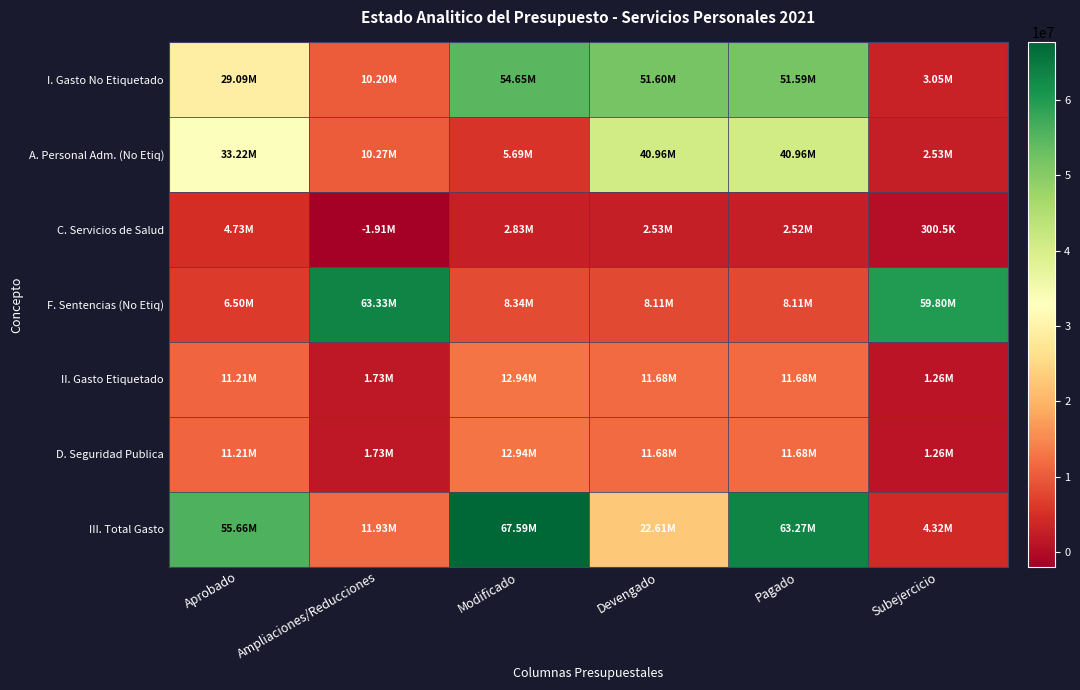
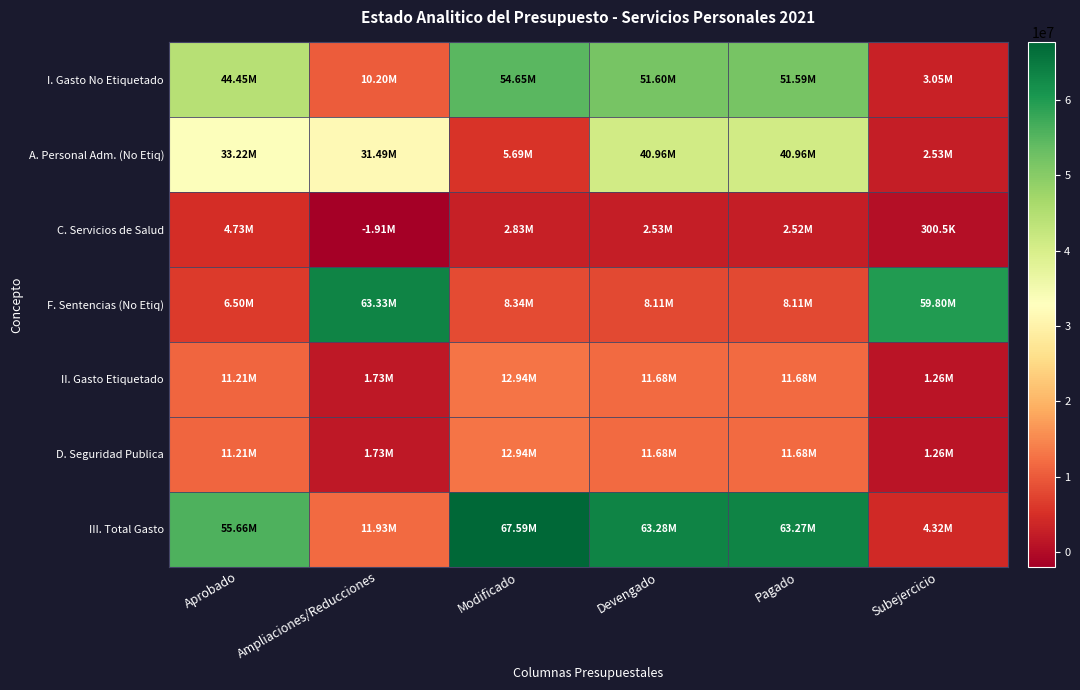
I. Gasto No Etiquetado, Aprobado: 29.09M -> 44.45M
A. Personal Adm. (No Etiq), Ampliaciones/Reducciones: 10.27M -> 31.49M
III. Total Gasto, Devengado: 22.61M -> 63.28M
